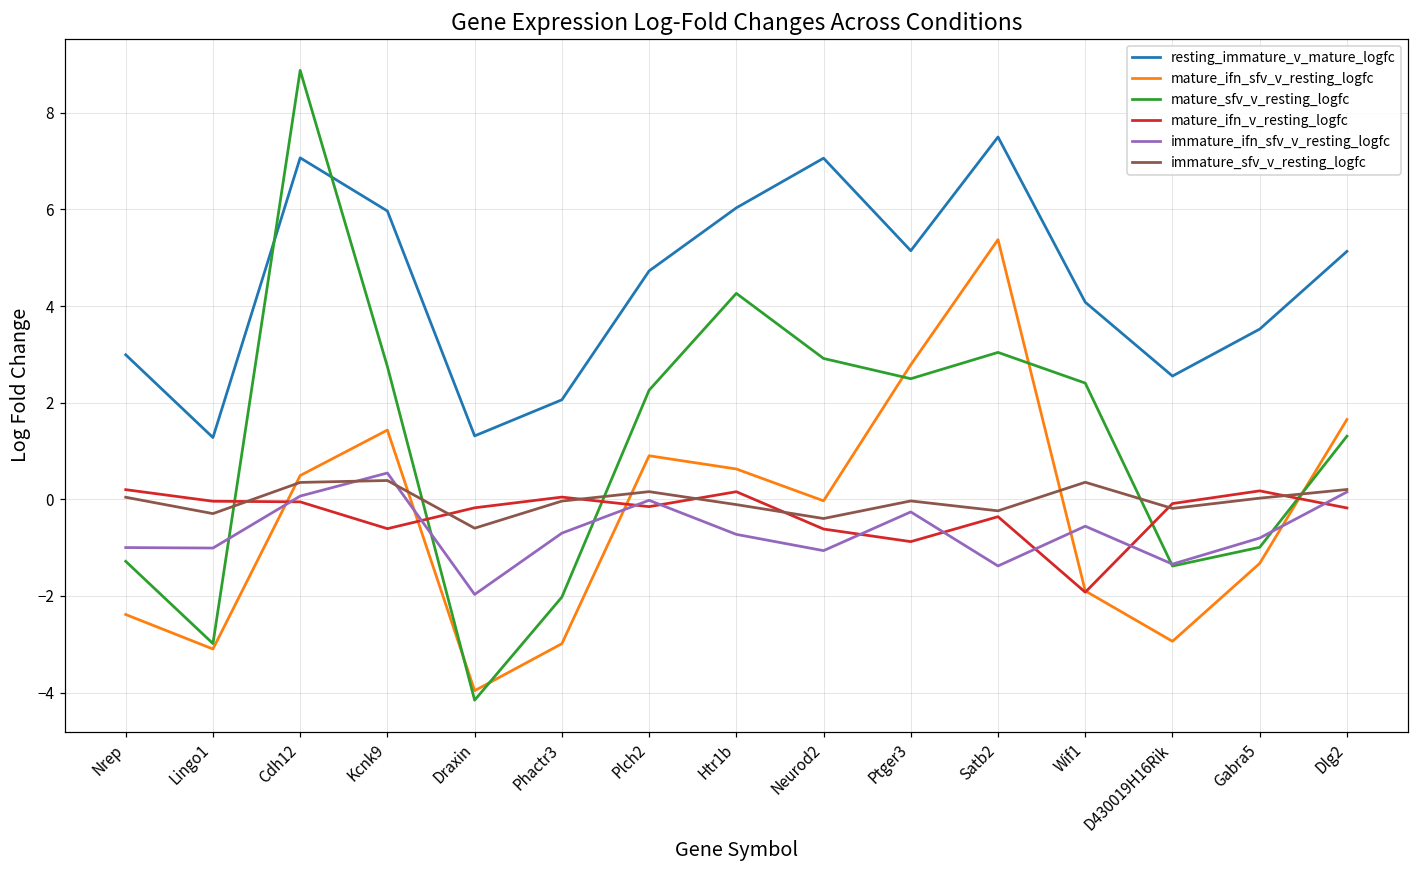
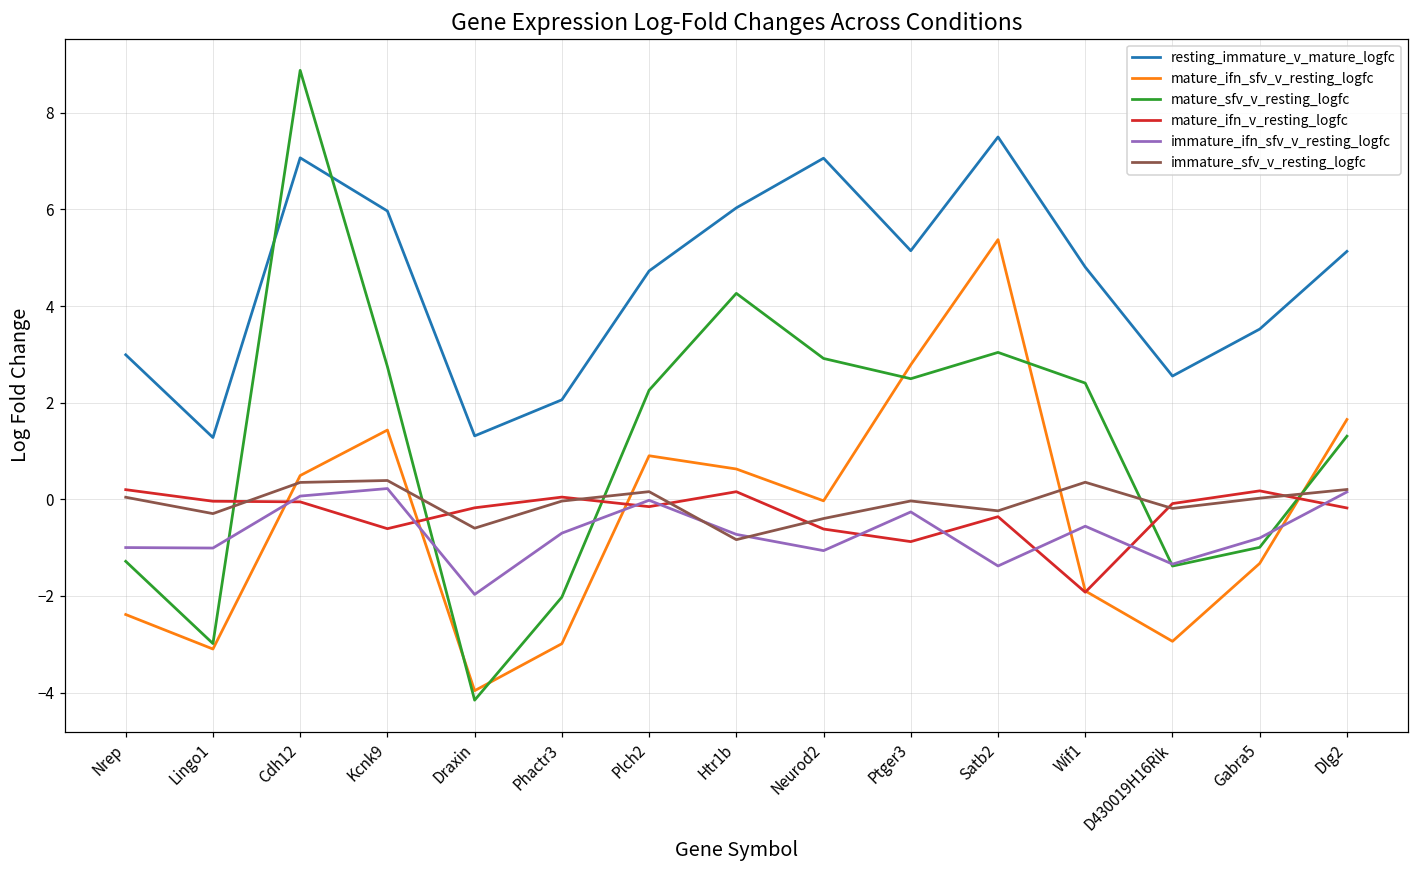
immature_ifn_sfv_v_resting_logfc, Kcnk9: 0.5 -> 0.2
immature_sfv_v_resting_logfc, Htr1b: -0.1 -> -0.8
resting_immature_v_mature_logfc, Wif1: 4.1 -> 4.8
